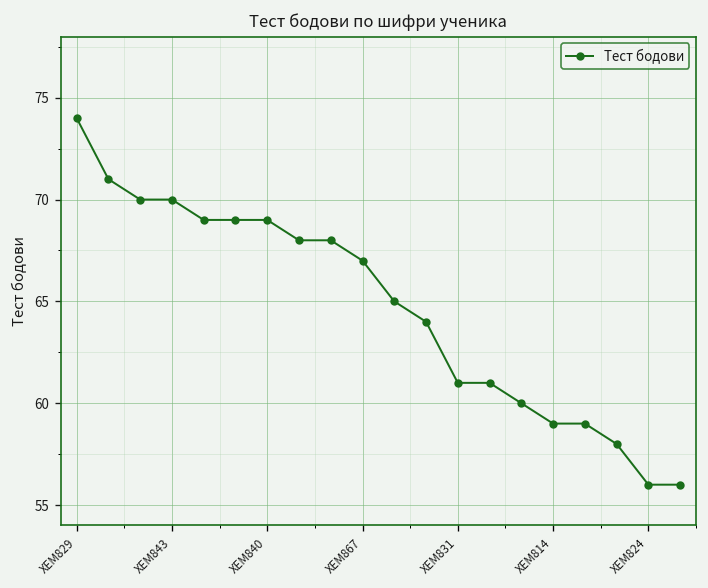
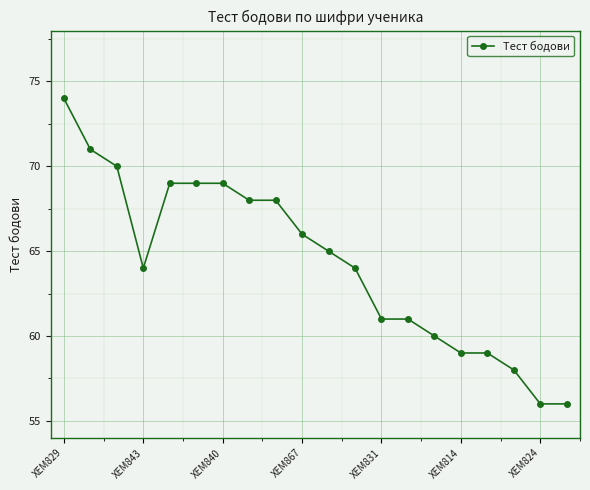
ХЕМ843: 70 -> 64
ХЕМ867: 67 -> 66
